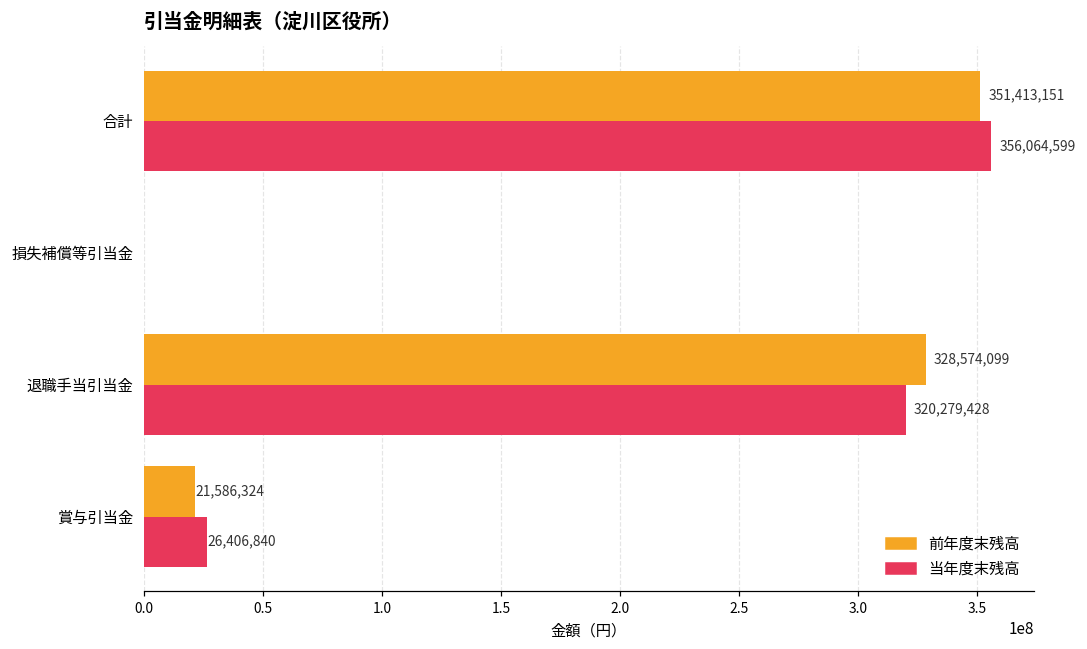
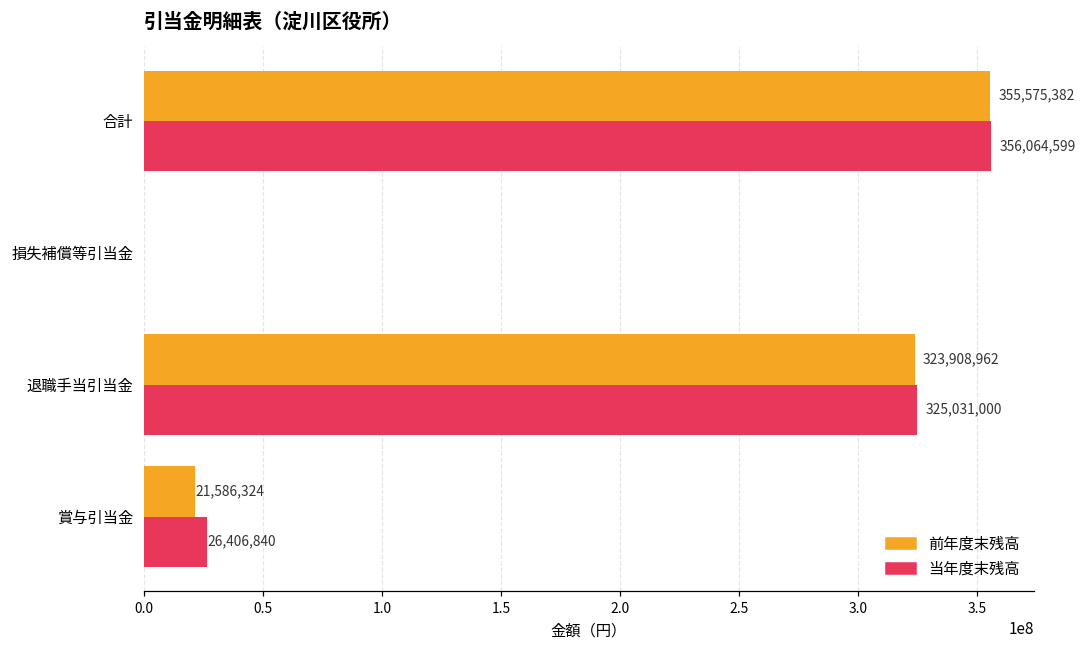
前年度末残高, 合計: 351,413,151 -> 355,575,382
前年度末残高, 退職手当引当金: 328,574,099 -> 323,908,962
当年度末残高, 退職手当引当金: 320,279,428 -> 325,031,000
